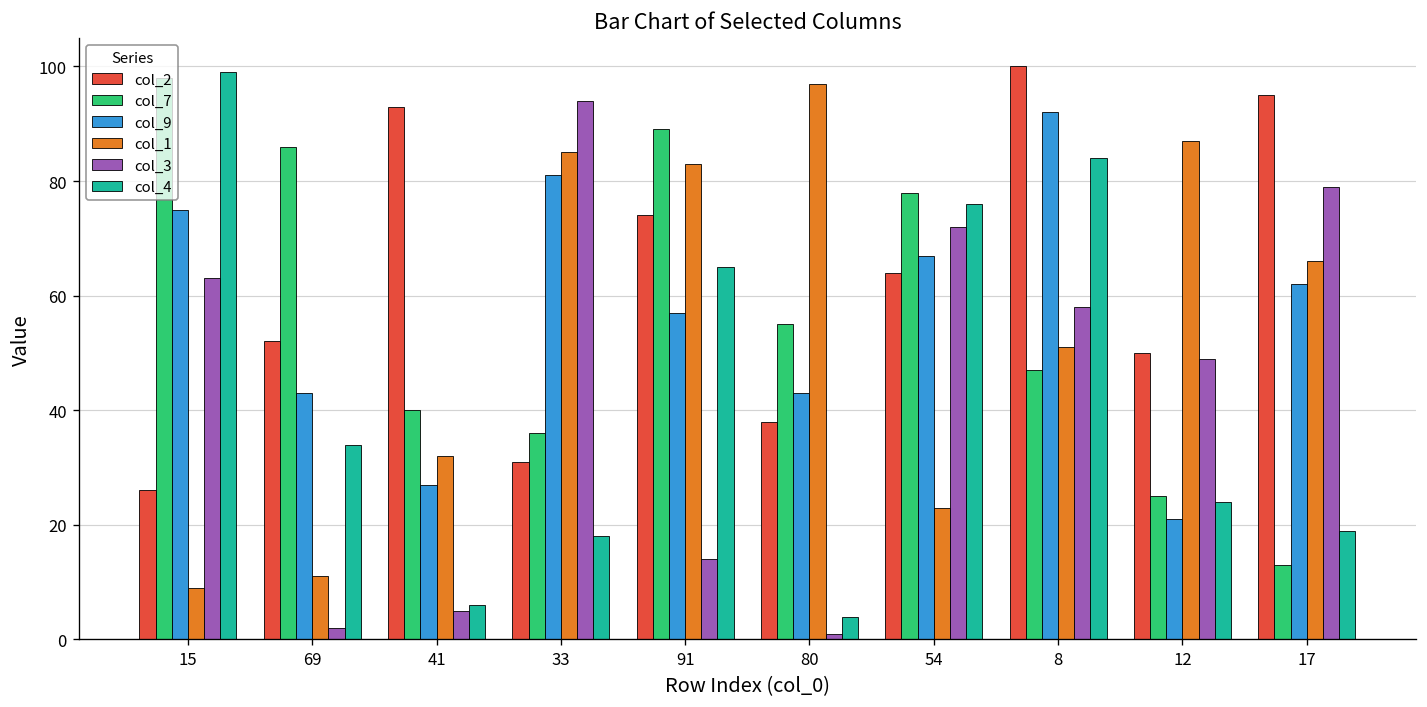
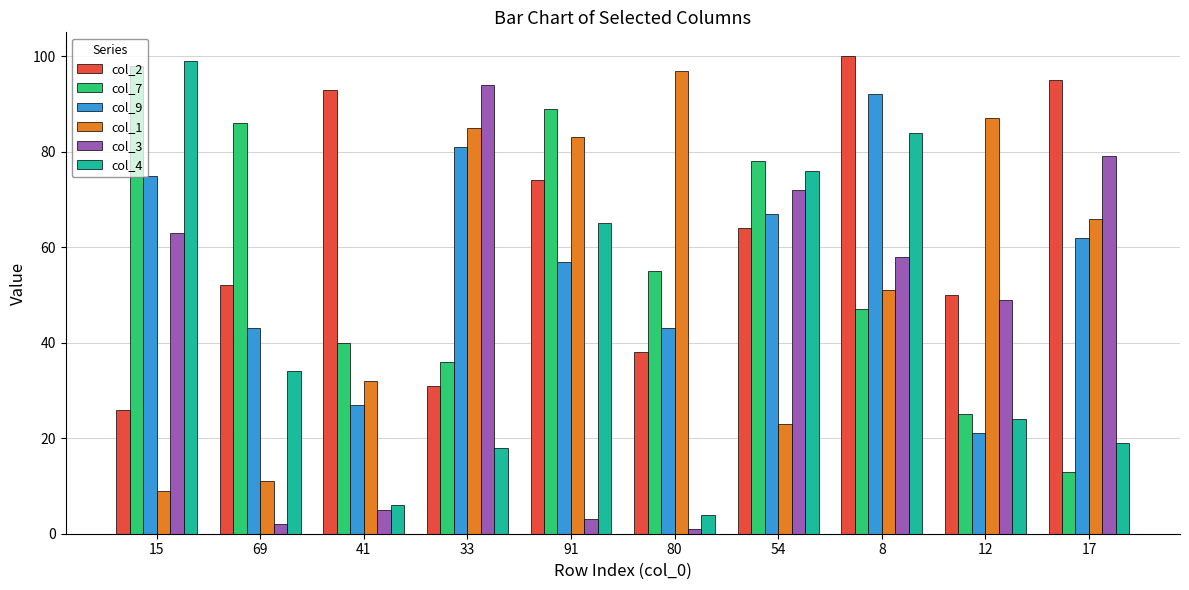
col_3, 91: 14 -> 3
